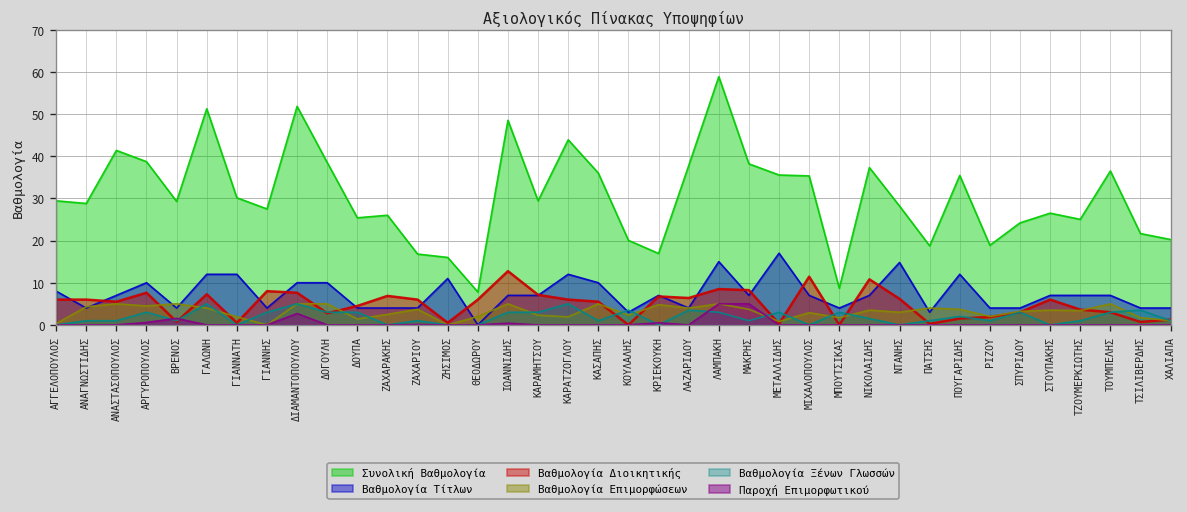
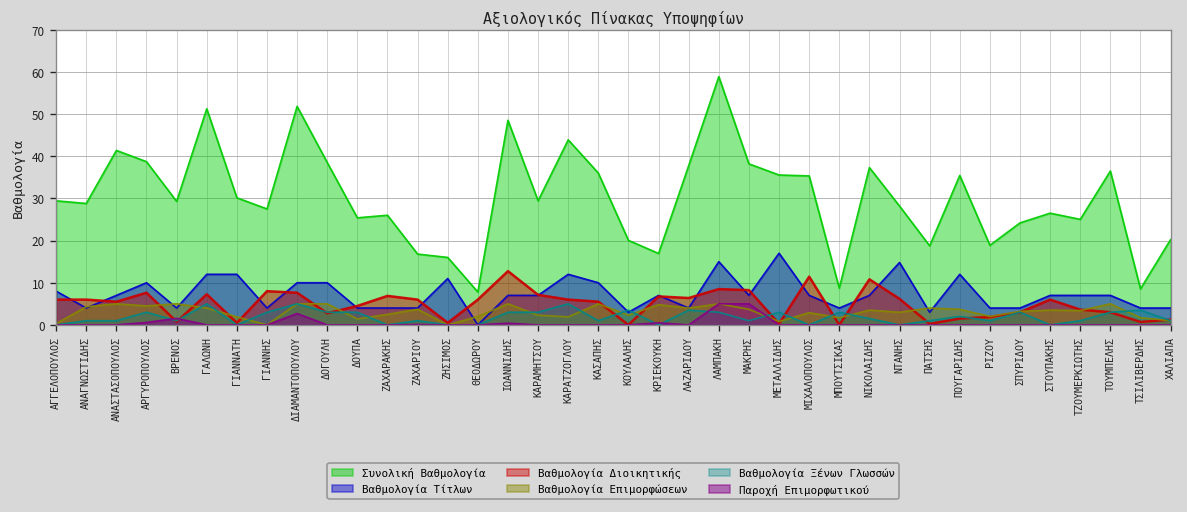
Συνολική Βαθμολογία, ΤΣΙΛΙΒΕΡΔΗΣ: 22 -> 9
